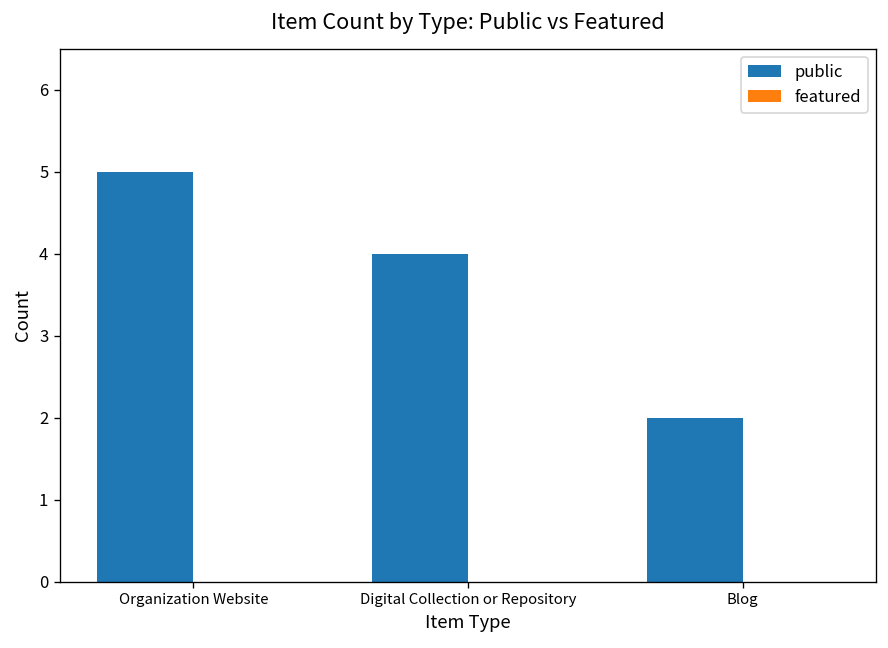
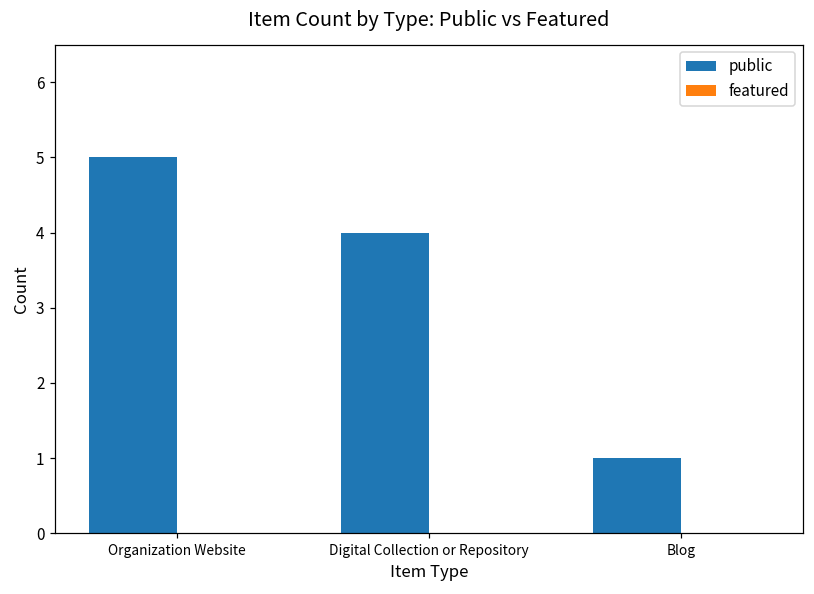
public, Blog: 2 -> 1
